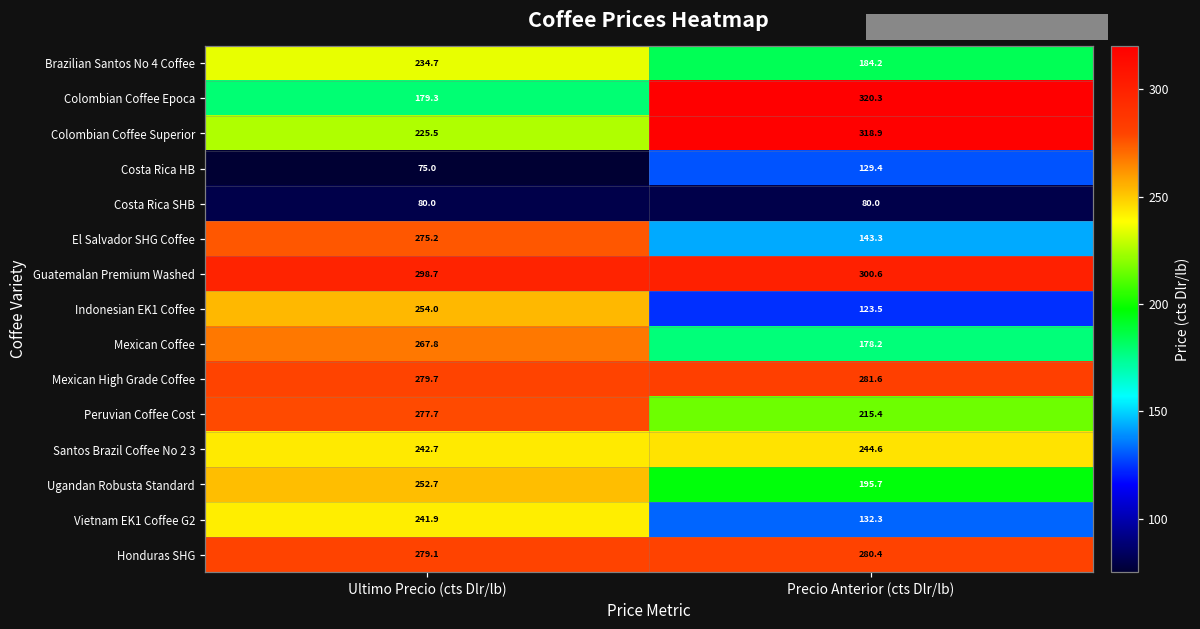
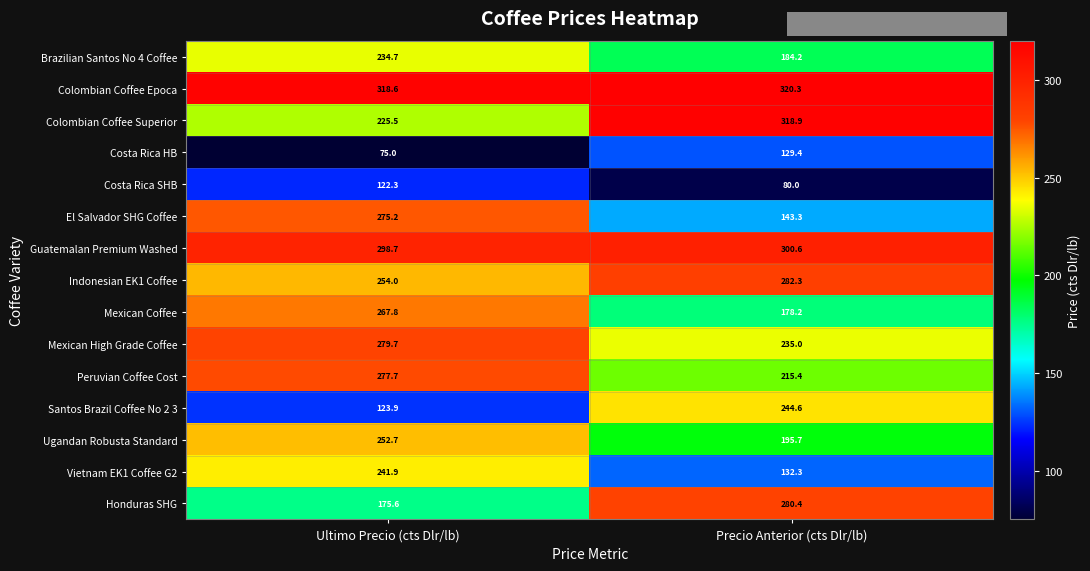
Colombian Coffee Epoca, Ultimo Precio (cts Dlr/lb): 179.3 -> 318.6
Costa Rica SHB, Ultimo Precio (cts Dlr/lb): 80.0 -> 122.3
Indonesian EK1 Coffee, Precio Anterior (cts Dlr/lb): 123.5 -> 282.3
Mexican High Grade Coffee, Precio Anterior (cts Dlr/lb): 281.6 -> 235.0
Santos Brazil Coffee No 2 3, Ultimo Precio (cts Dlr/lb): 242.7 -> 123.9
Honduras SHG, Ultimo Precio (cts Dlr/lb): 279.1 -> 175.6
